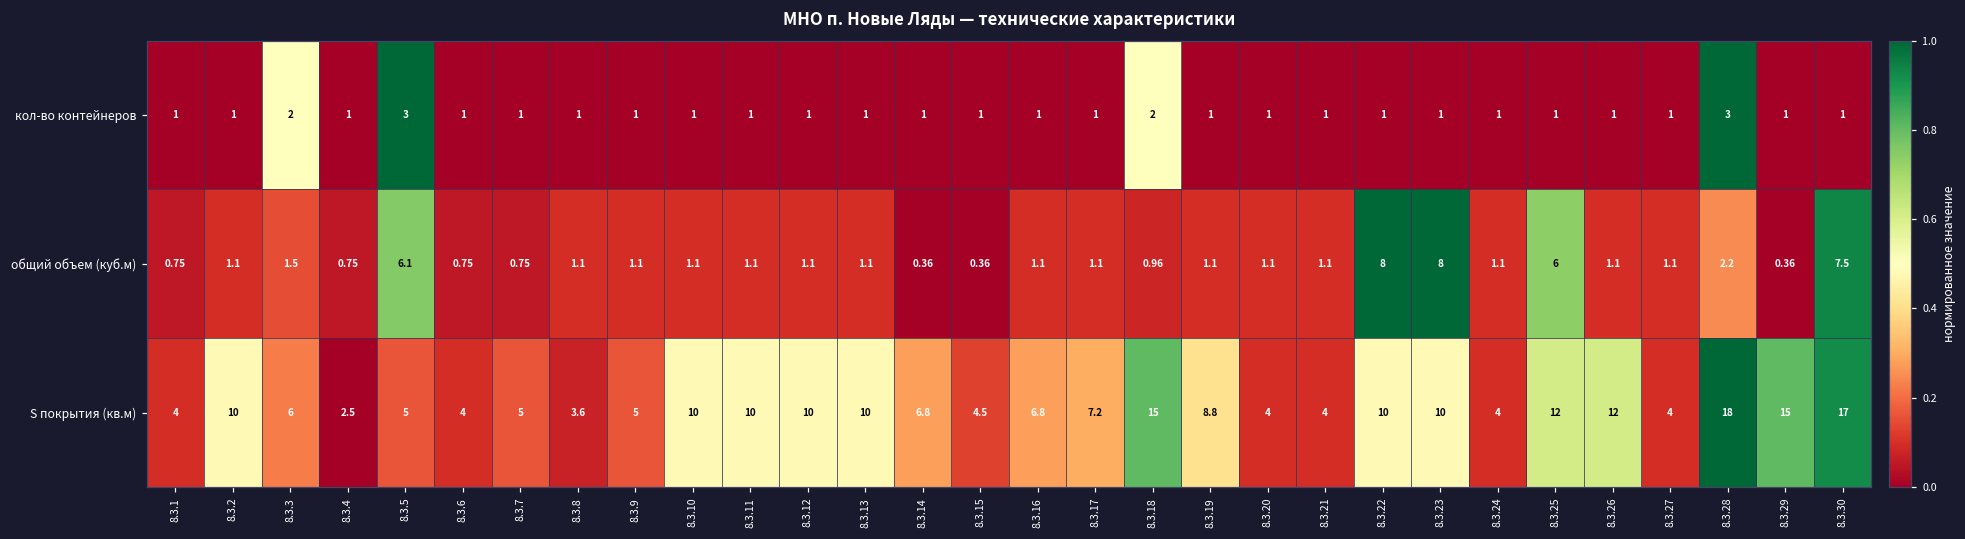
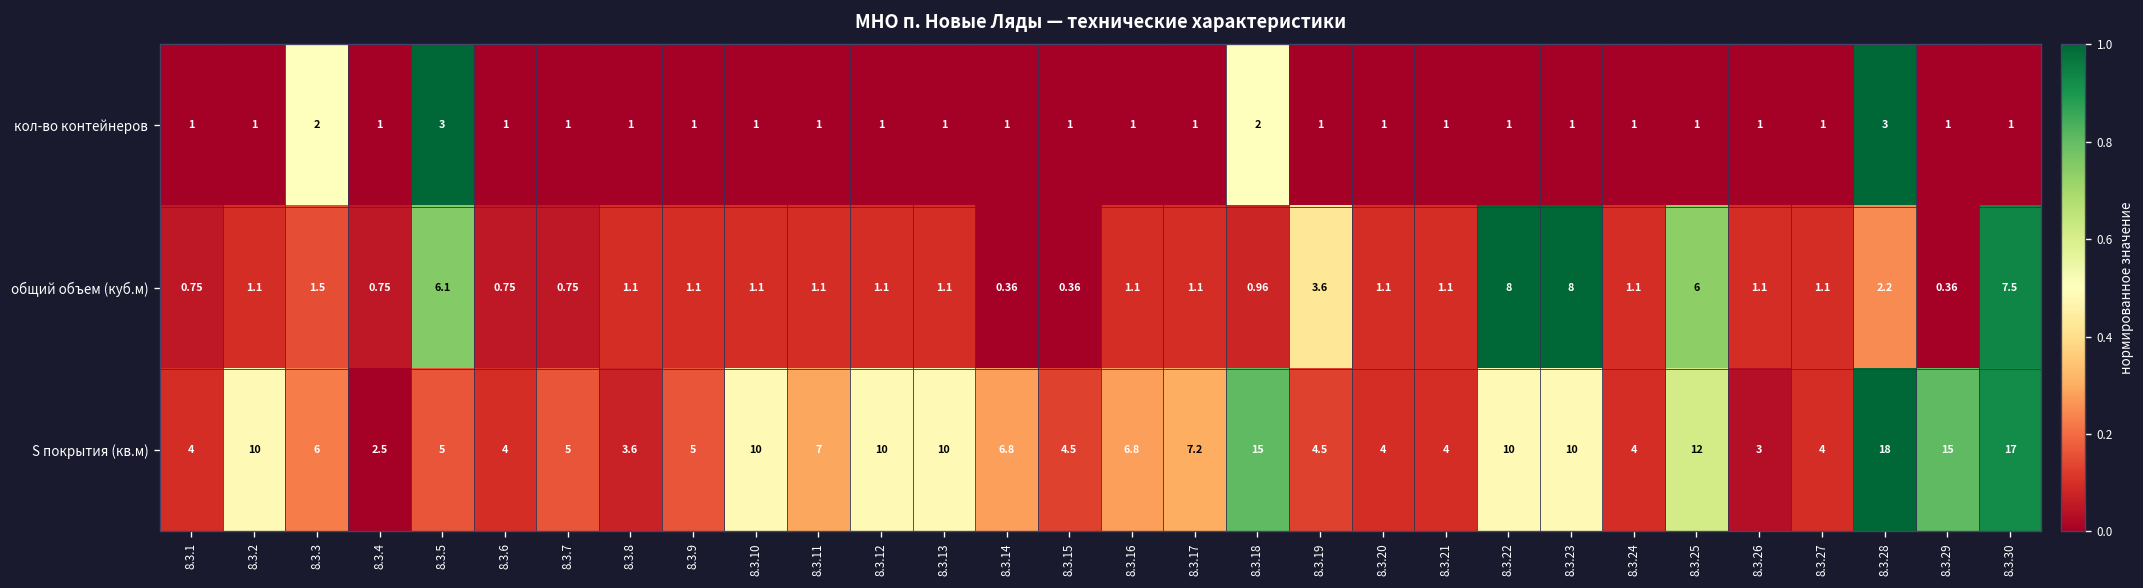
общий объем (куб.м), 8.3.19: 1.1 -> 3.6
S покрытия (кв.м), 8.3.11: 10 -> 7
S покрытия (кв.м), 8.3.19: 8.8 -> 4.5
S покрытия (кв.м), 8.3.26: 12 -> 3
